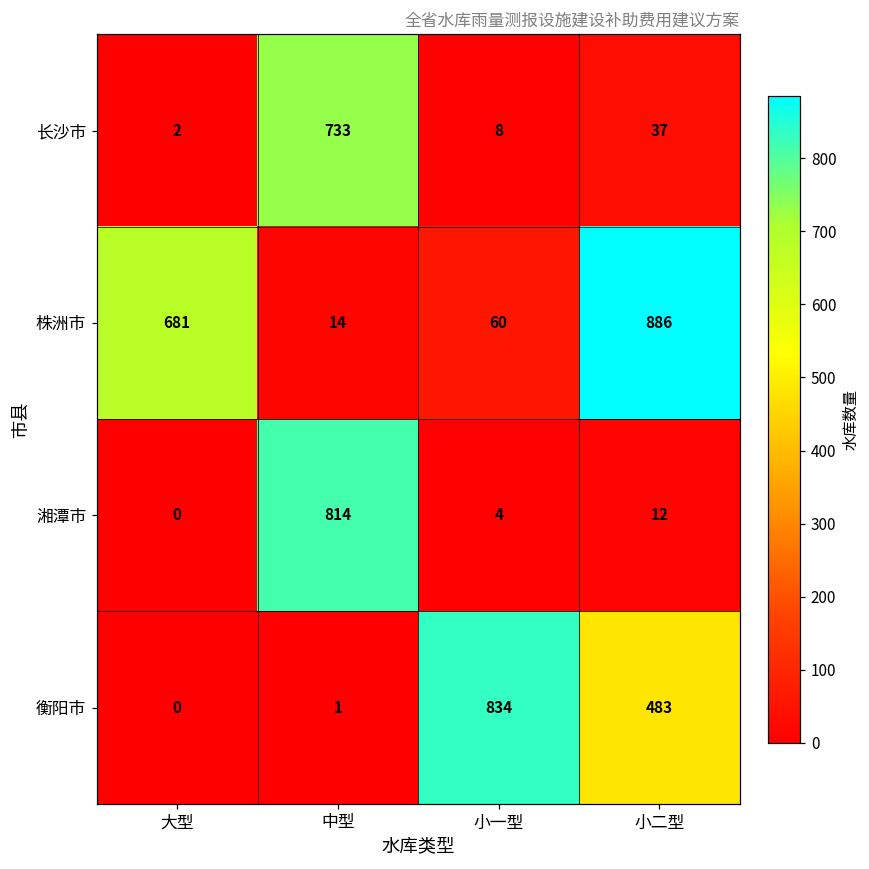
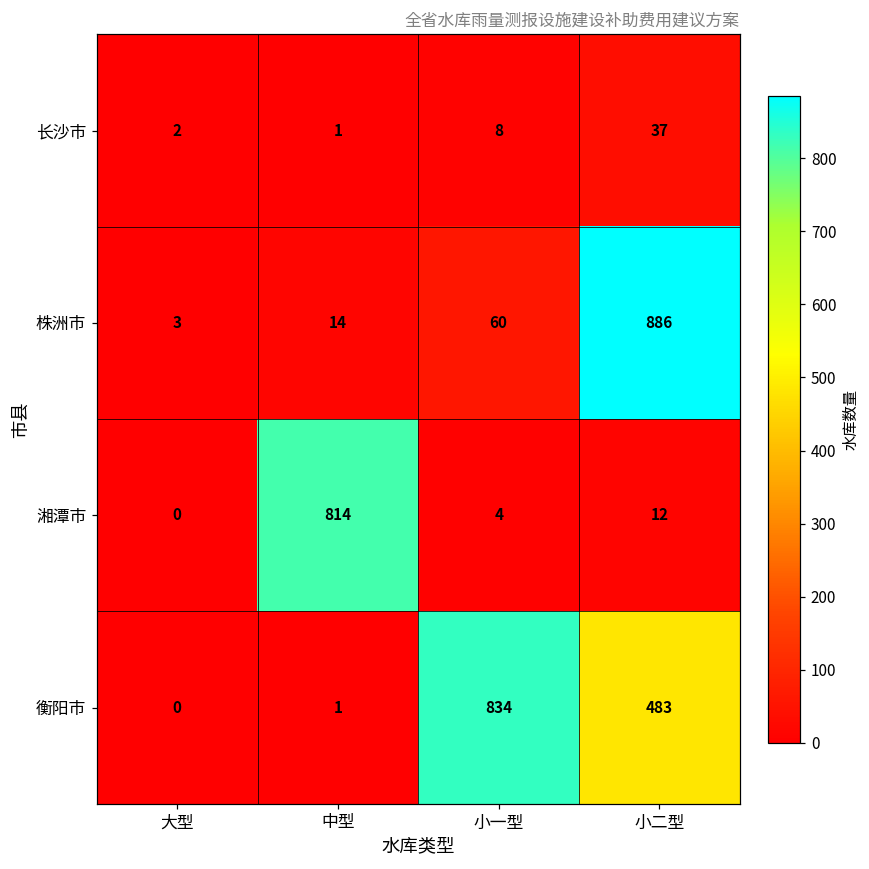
长沙市, 中型: 733 -> 1
株洲市, 大型: 681 -> 3
